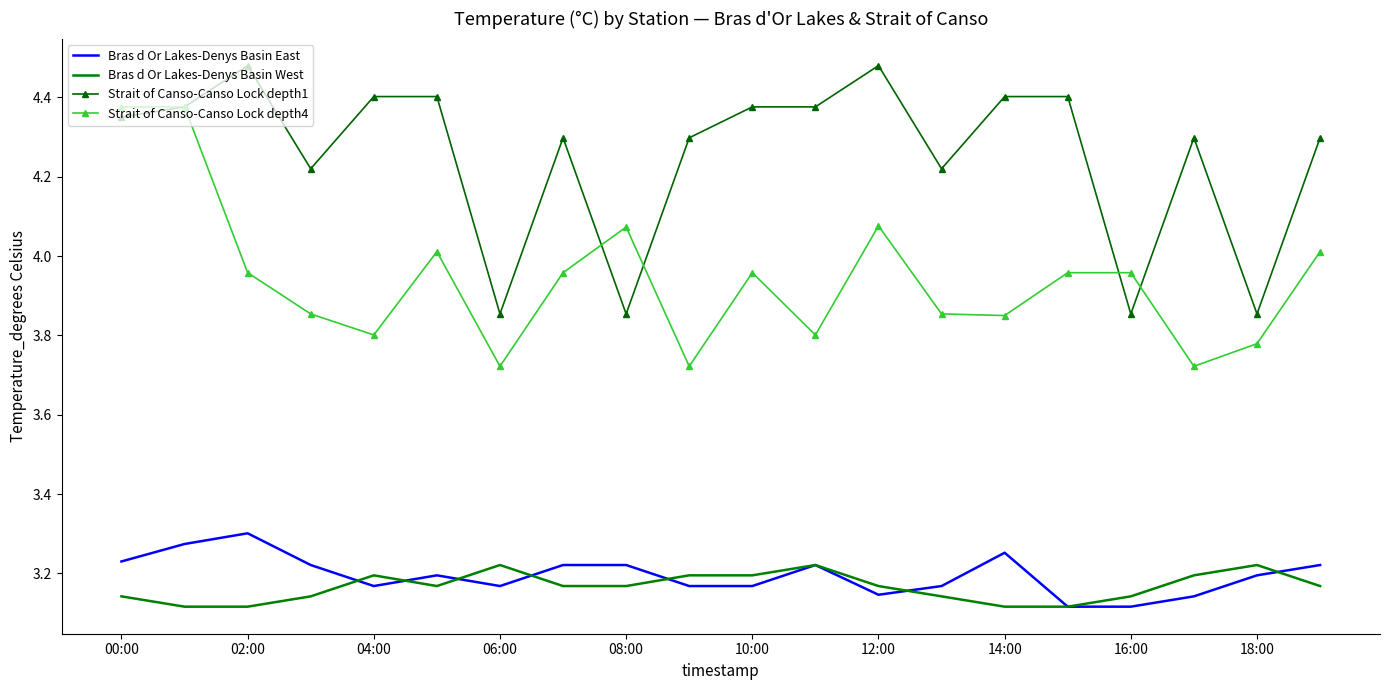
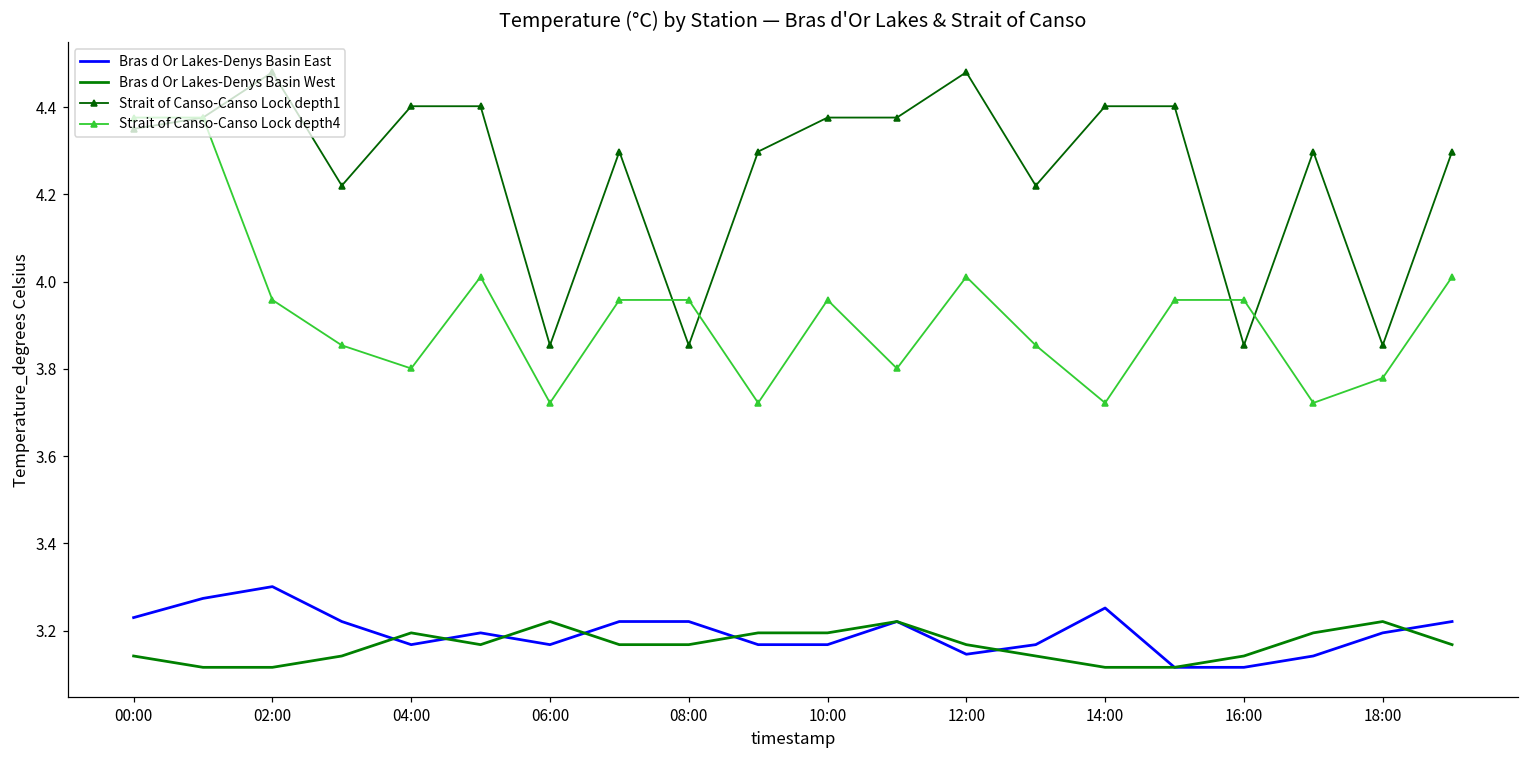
Strait of Canso-Canso Lock depth4, 08:00: 4.07 -> 3.96
Strait of Canso-Canso Lock depth4, 12:00: 4.08 -> 4.01
Strait of Canso-Canso Lock depth4, 14:00: 3.85 -> 3.72
